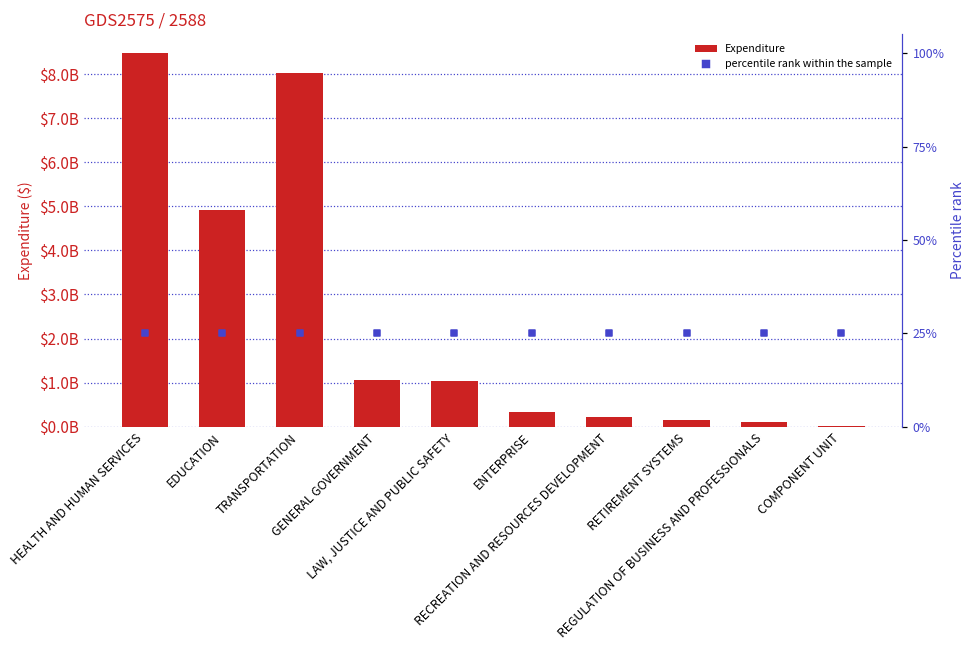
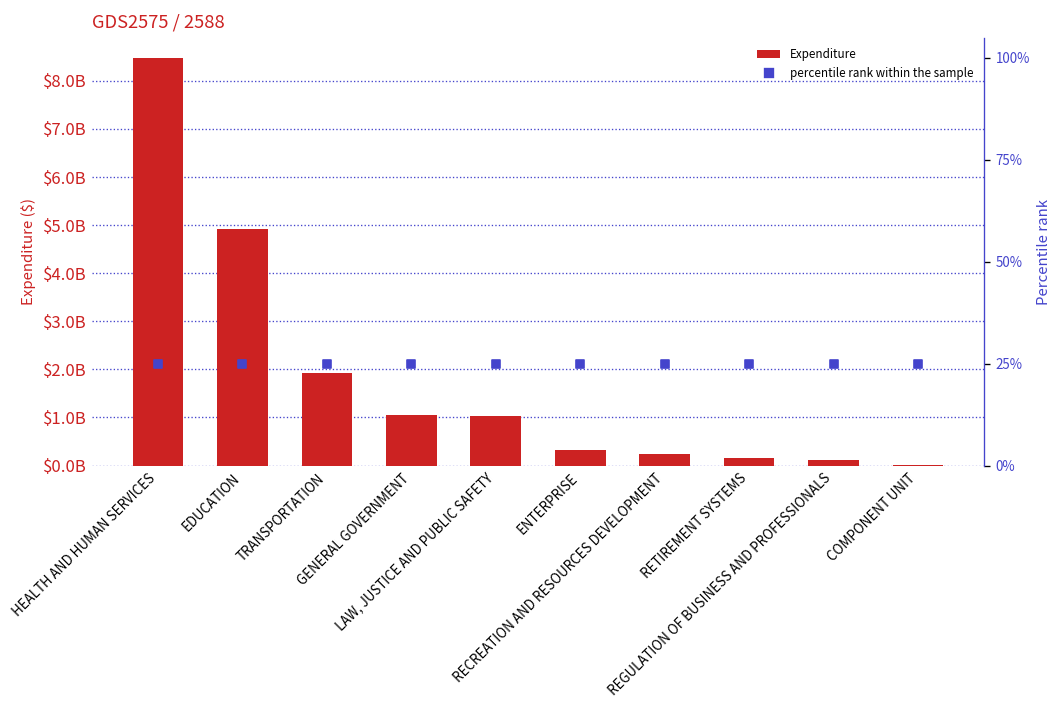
Expenditure, TRANSPORTATION: $8000000000 -> $1900000000
